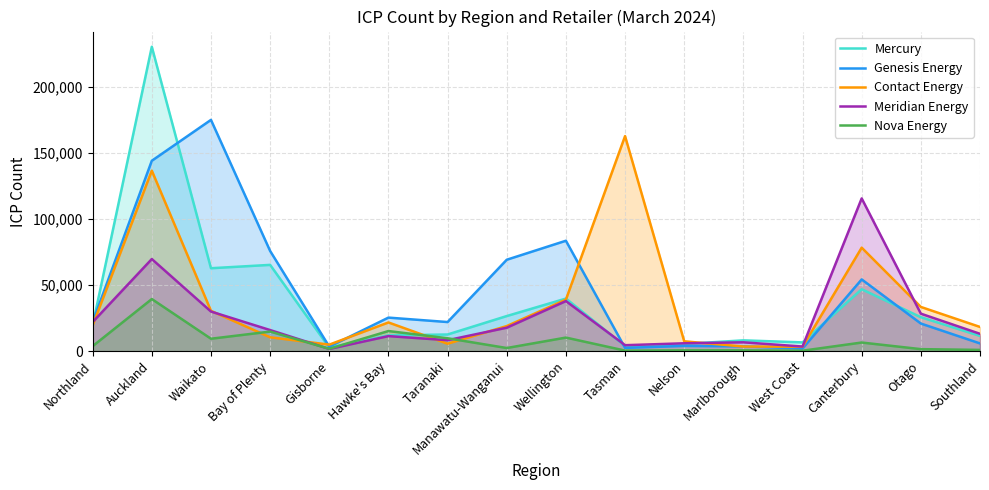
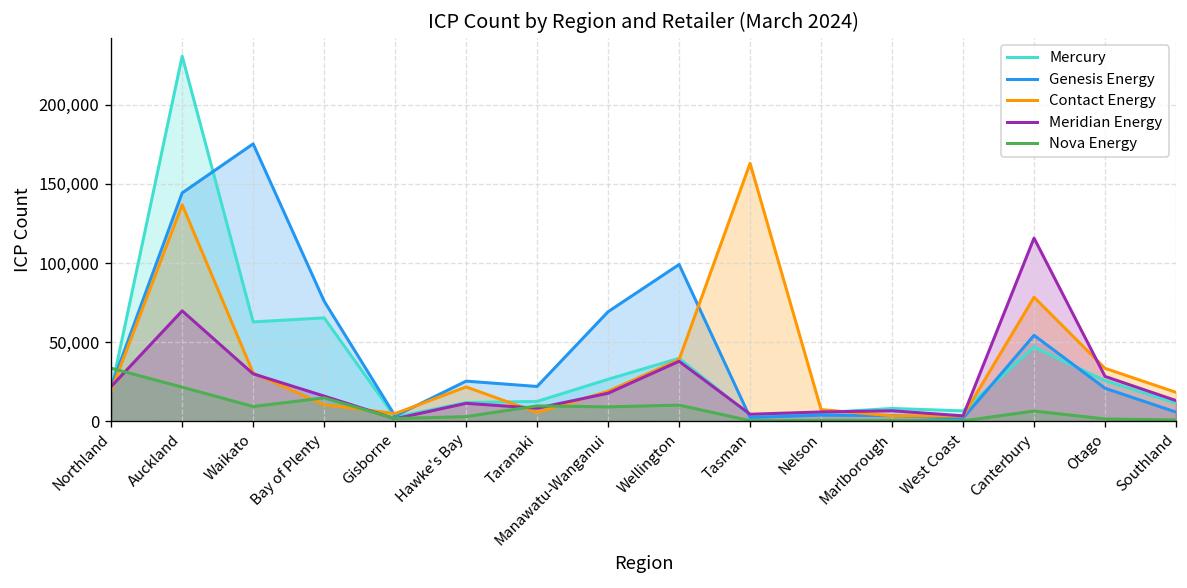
Nova Energy, Northland: 4,000 -> 34,000
Nova Energy, Auckland: 39,000 -> 22,000
Nova Energy, Hawke's Bay: 15,000 -> 3,000
Nova Energy, Manawatu-Wanganui: 2,000 -> 9,000
Genesis Energy, Wellington: 84,000 -> 99,000
